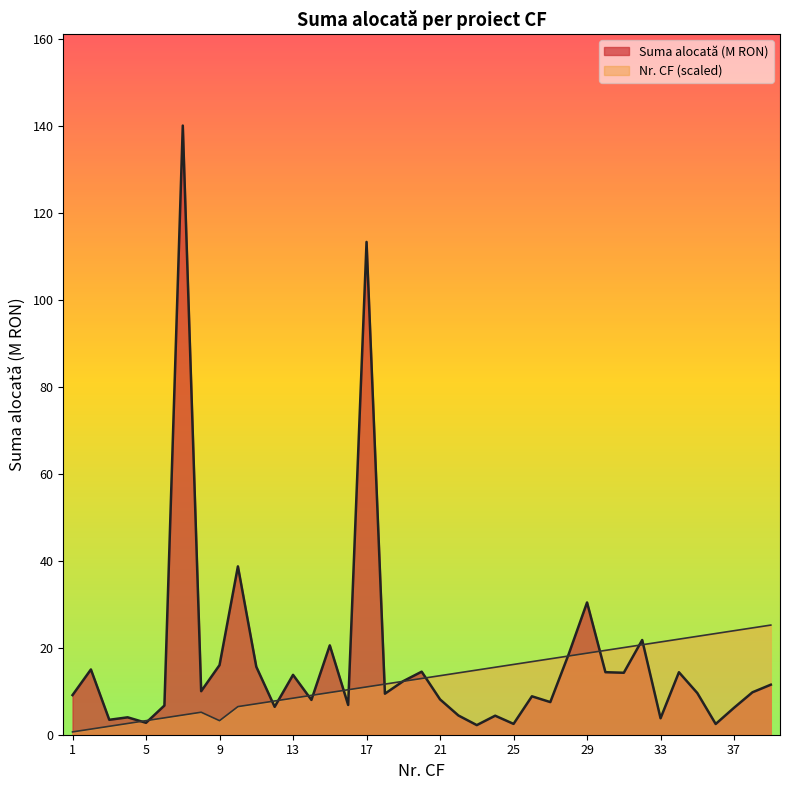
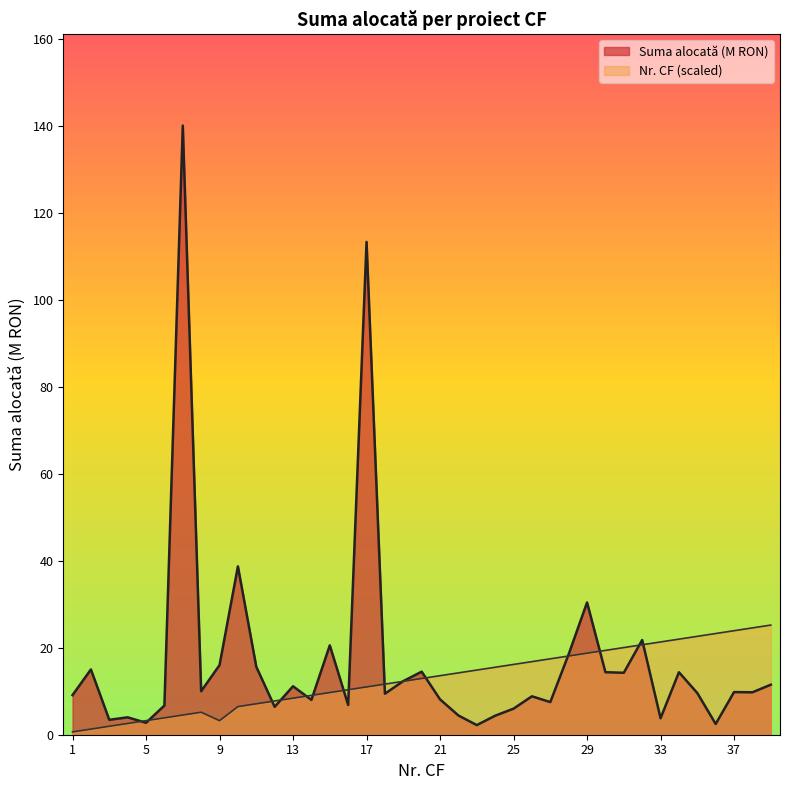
Suma alocată (M RON), 13: 14 -> 11
Suma alocată (M RON), 25: 2 -> 6
Suma alocată (M RON), 37: 6 -> 10
